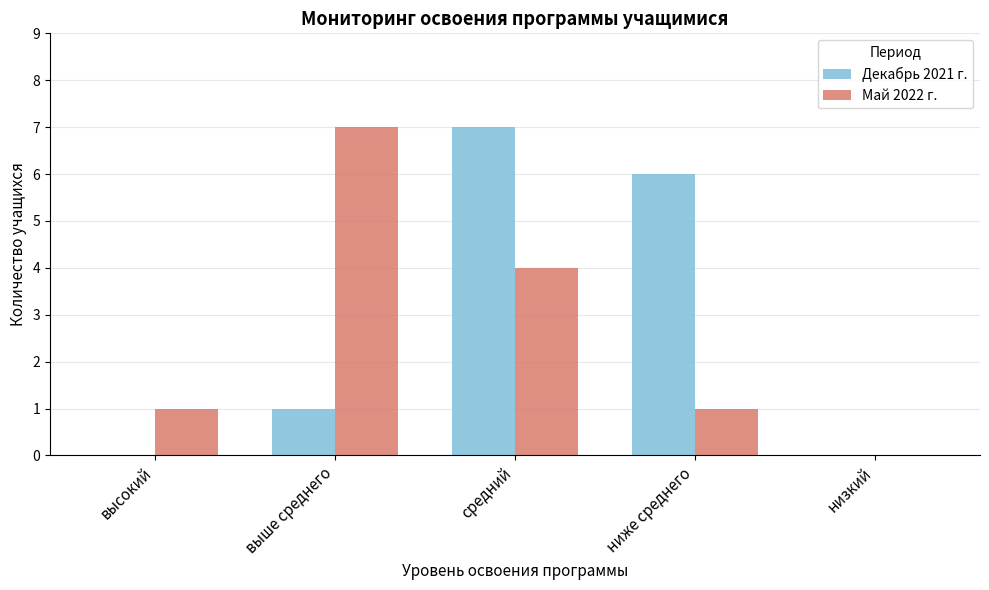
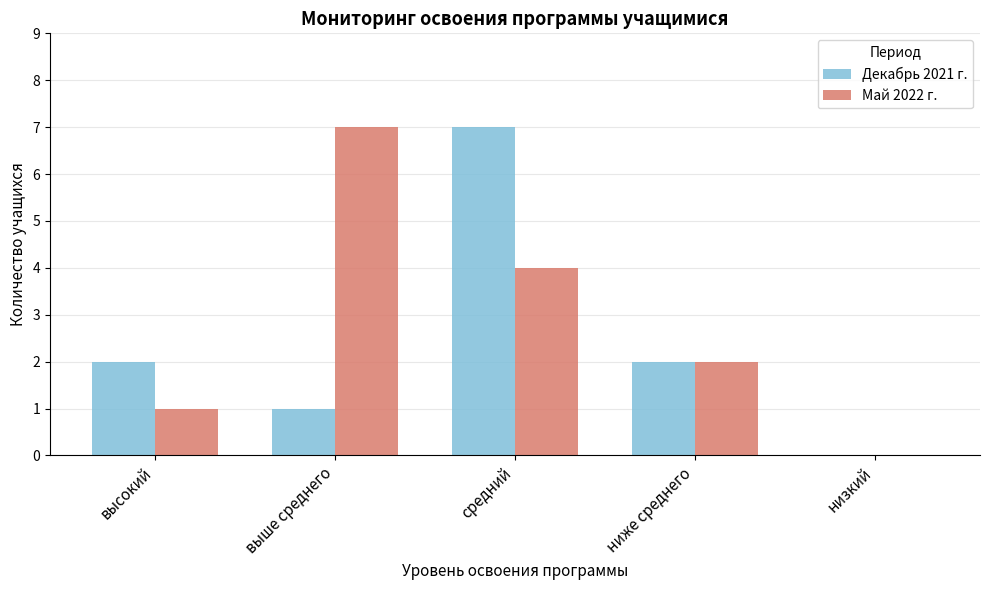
Декабрь 2021 г., высокий: 0 -> 2
Декабрь 2021 г., ниже среднего: 6 -> 2
Май 2022 г., ниже среднего: 1 -> 2
